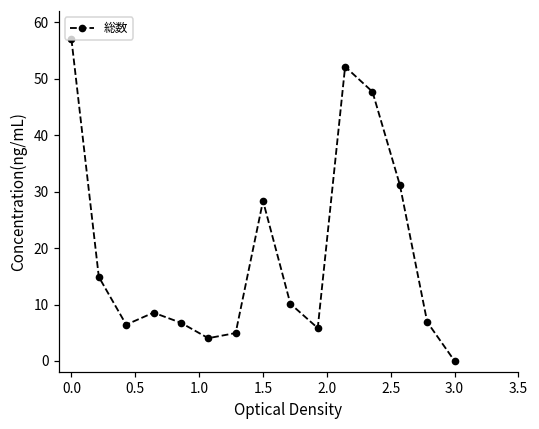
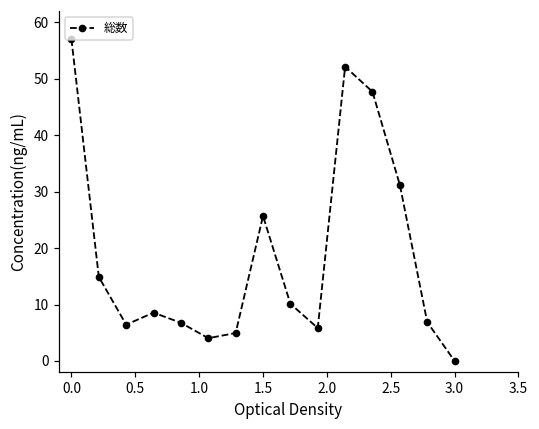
1.5: 28 -> 26
